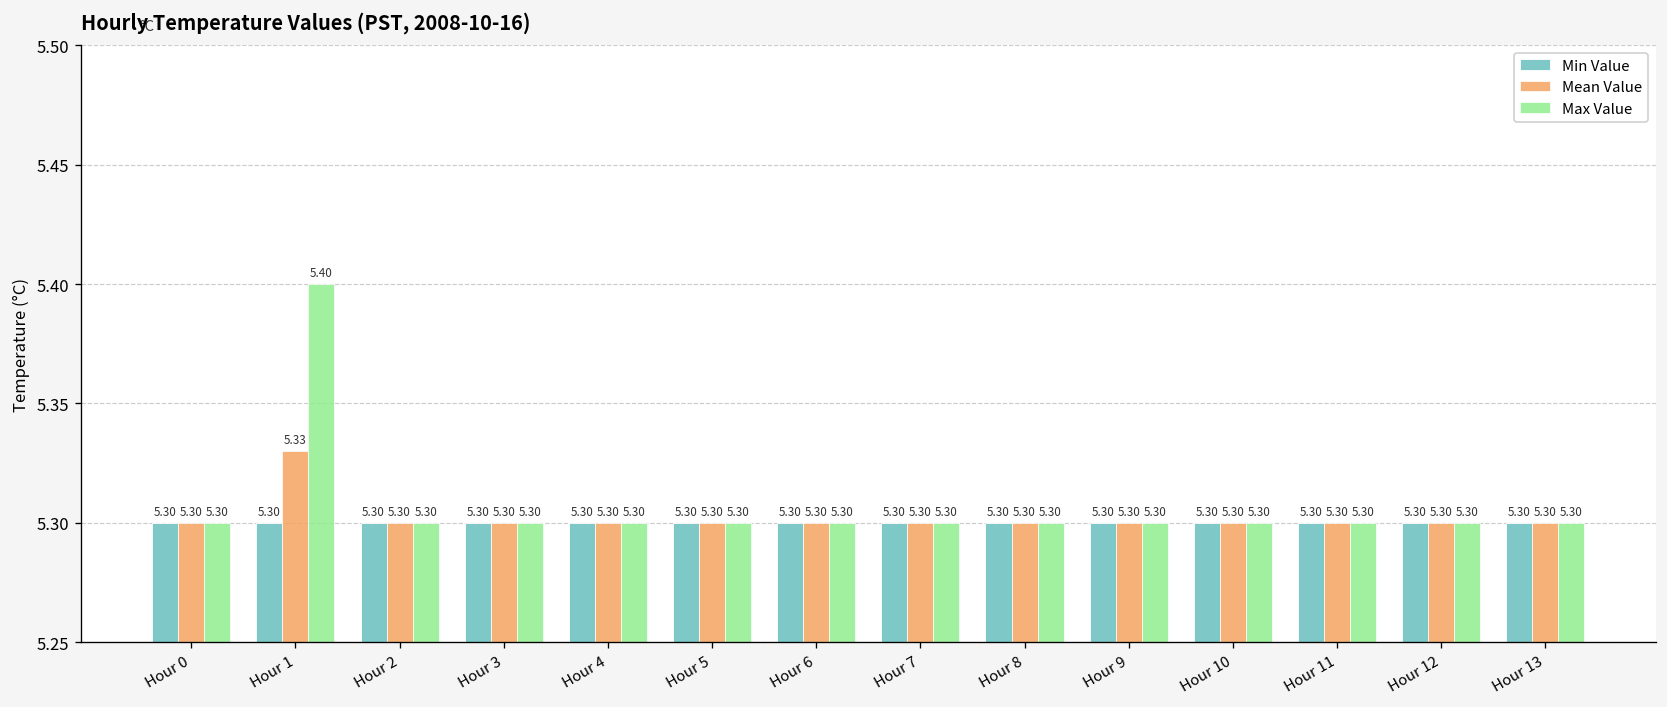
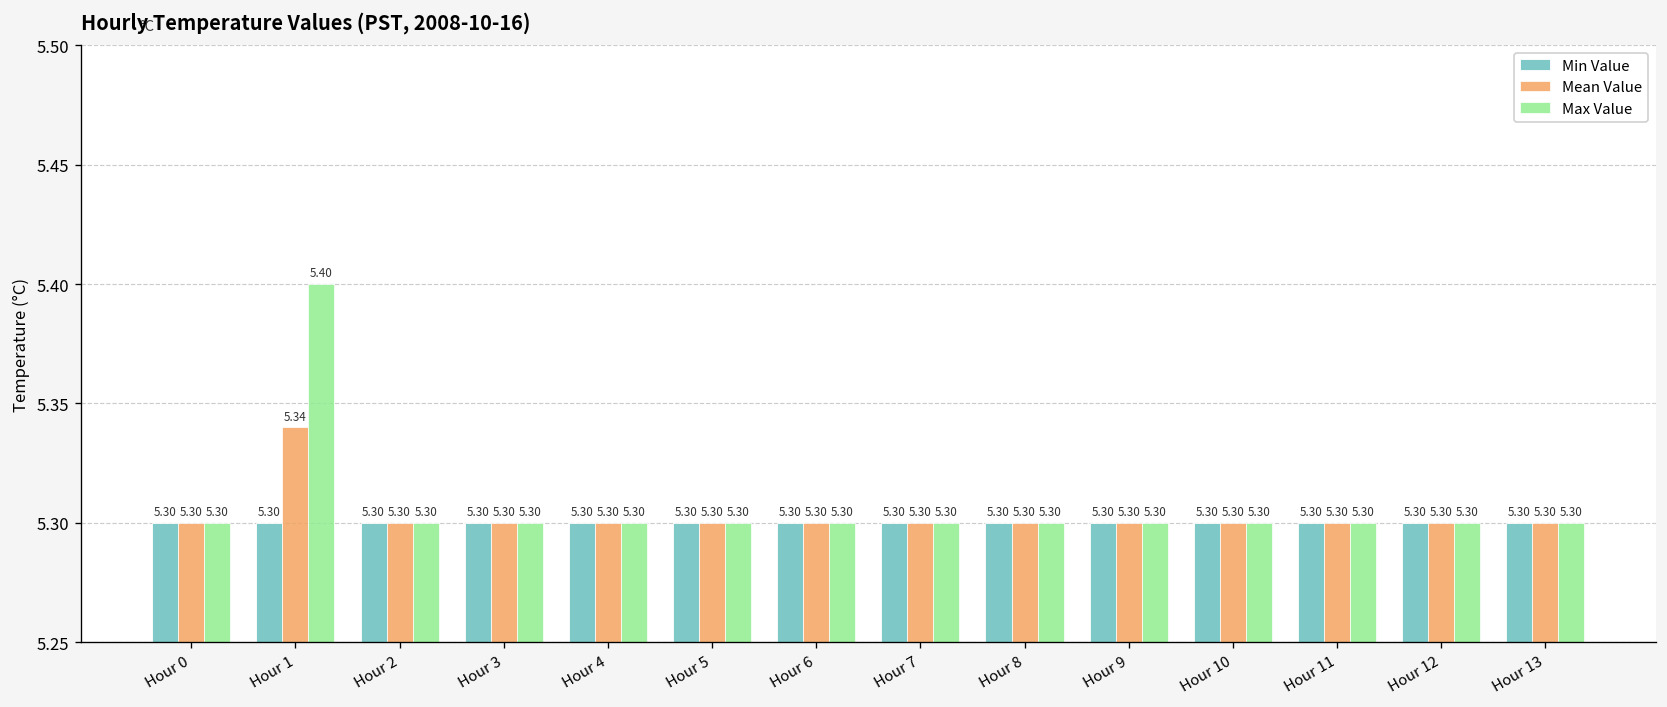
Mean Value, Hour 1: 5.33 -> 5.34
